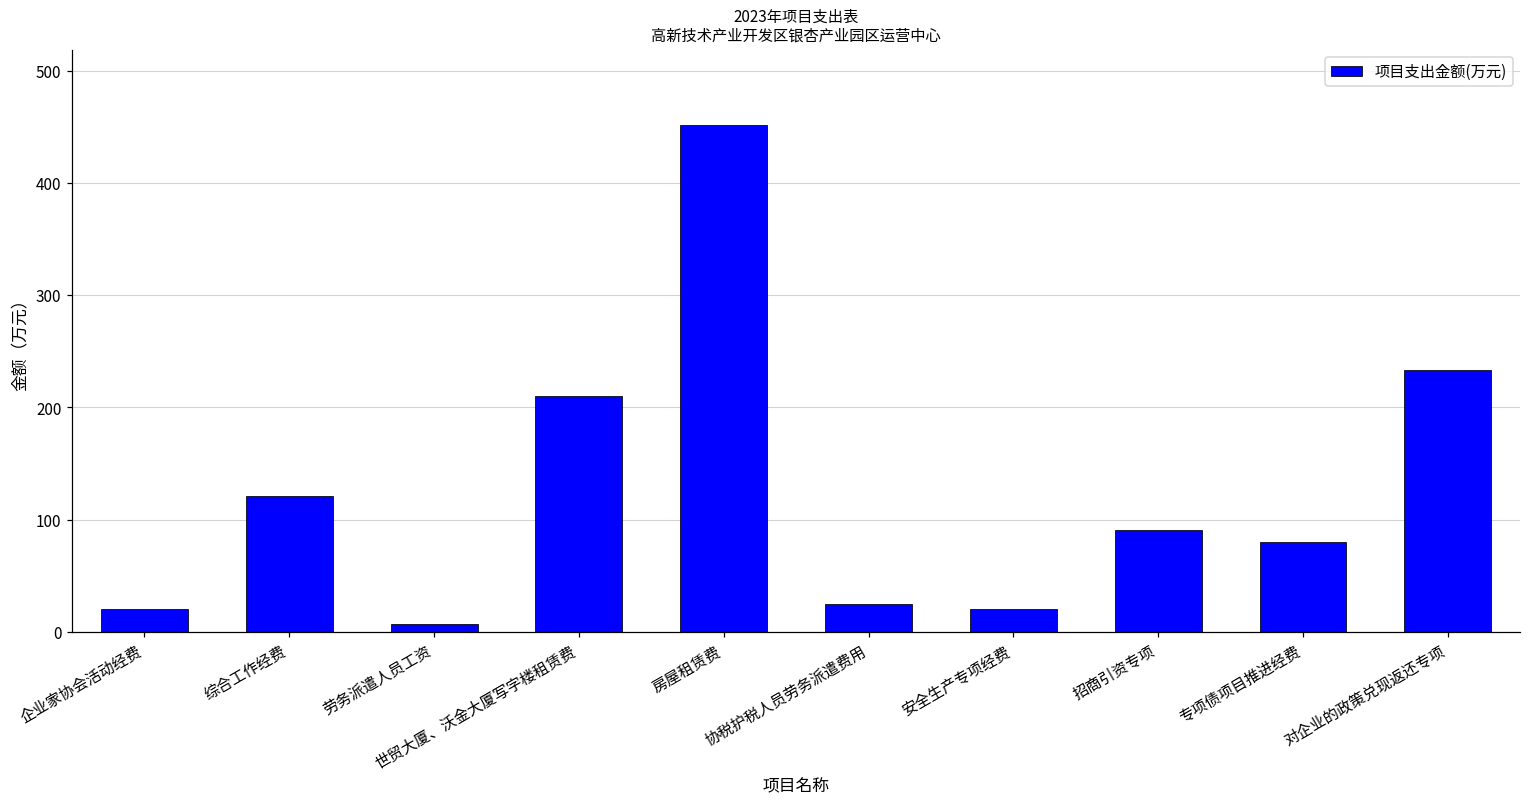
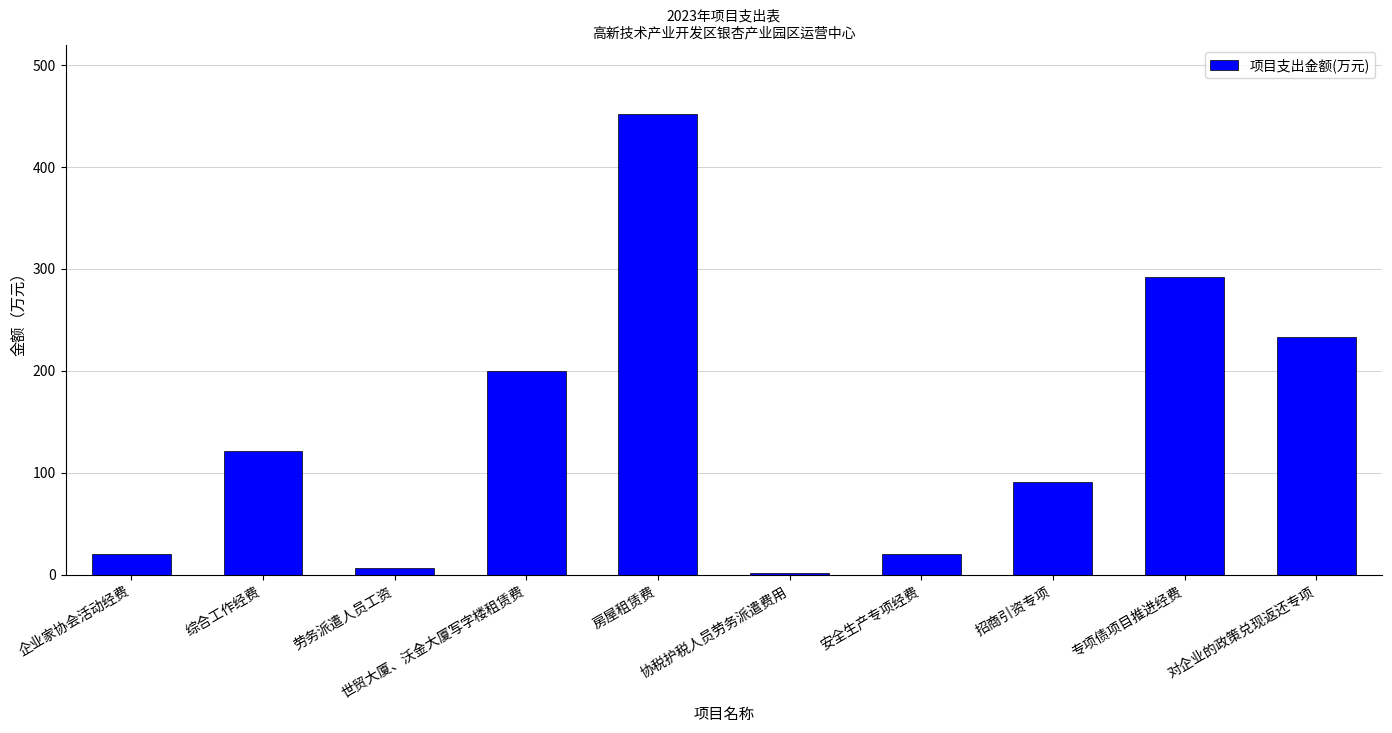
世贸大厦、沃金大厦写字楼租赁费: 210 -> 200
协税护税人员劳务派遣费用: 25 -> 1
专项债项目推进经费: 80 -> 292
